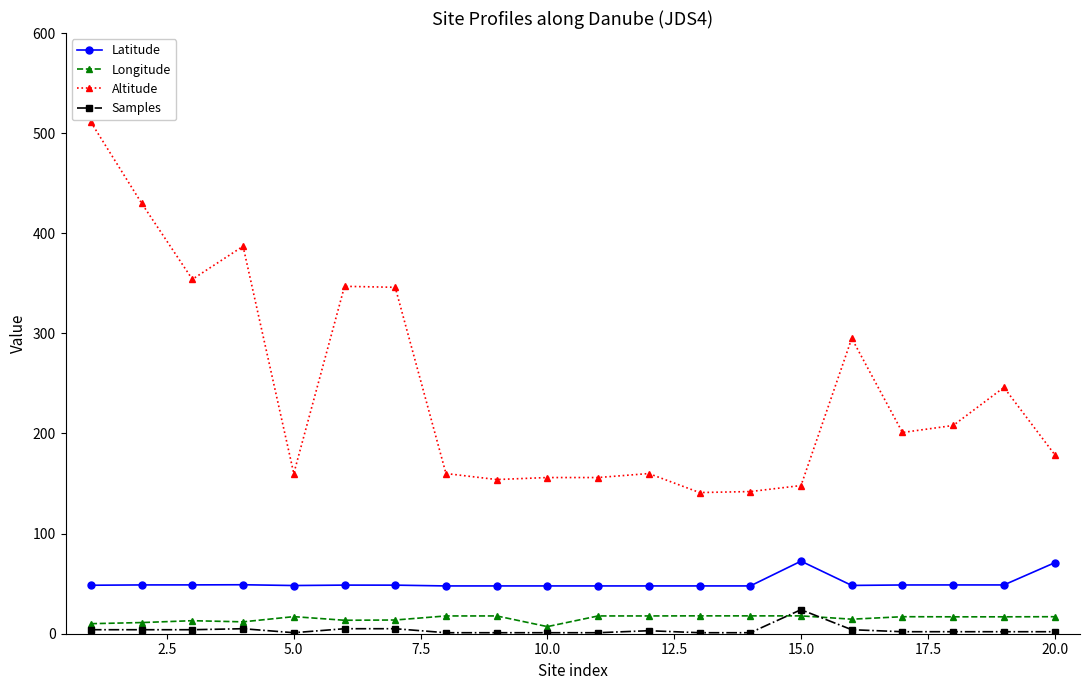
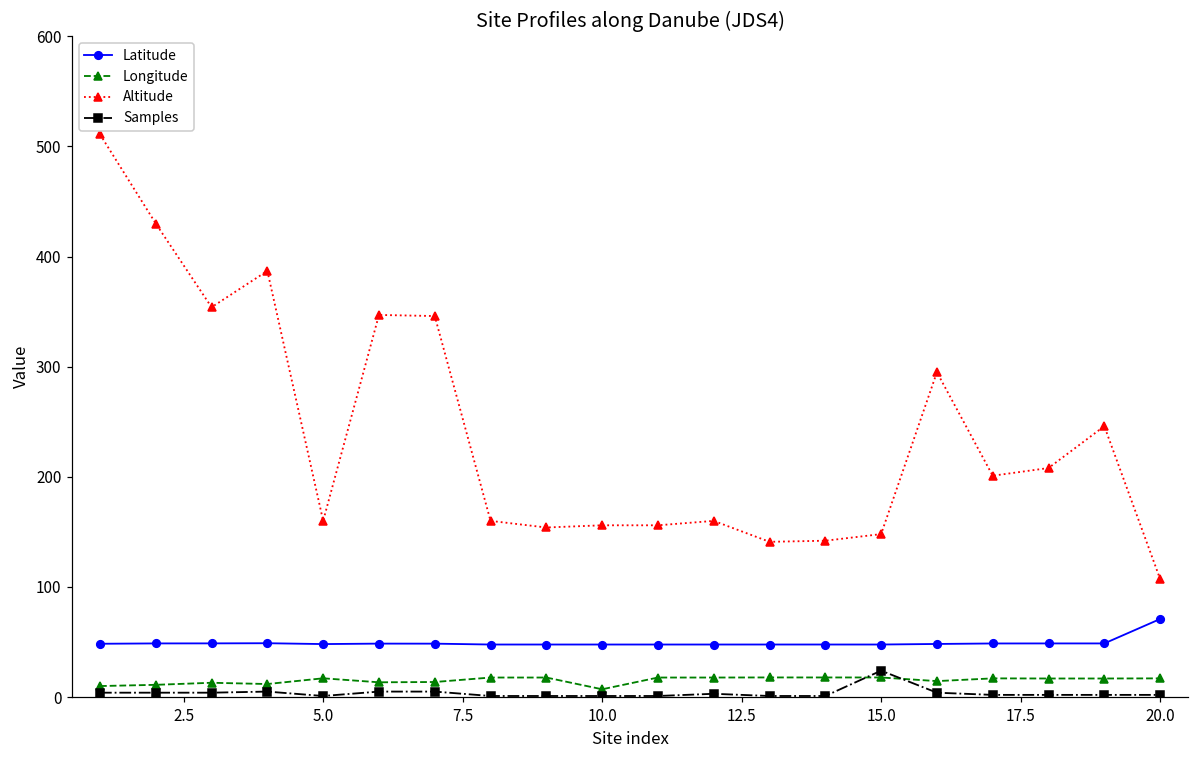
Latitude, 15.0: 72 -> 48
Altitude, 20.0: 179 -> 107
